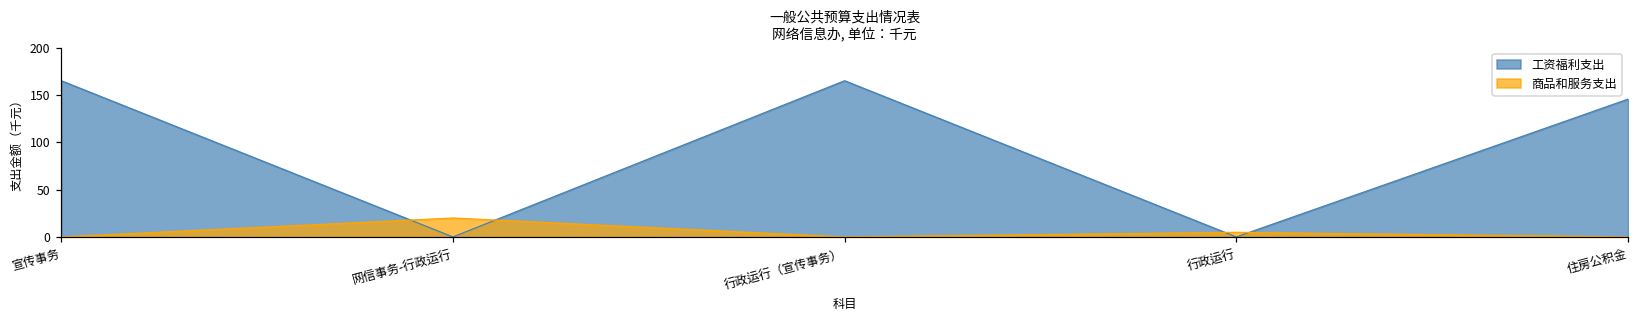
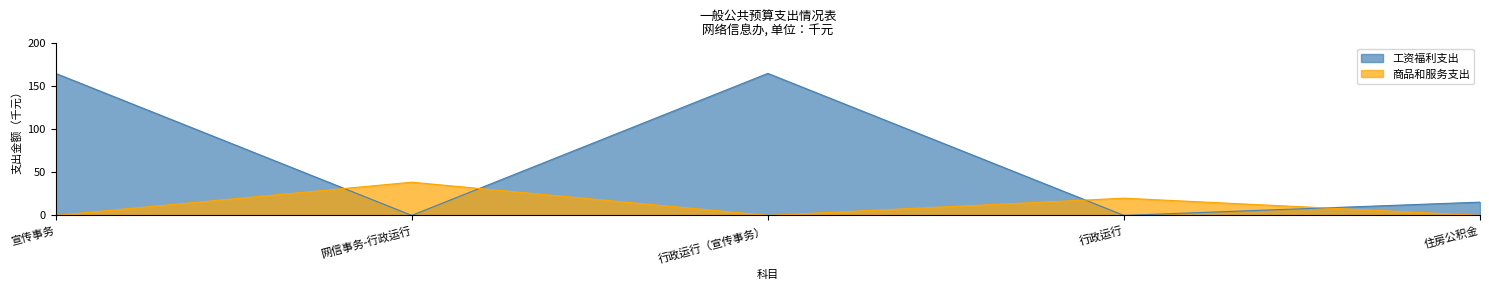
商品和服务支出, 网信事务-行政运行: 20 -> 40
商品和服务支出, 行政运行: 0 -> 20
工资福利支出, 住房公积金: 150 -> 20
